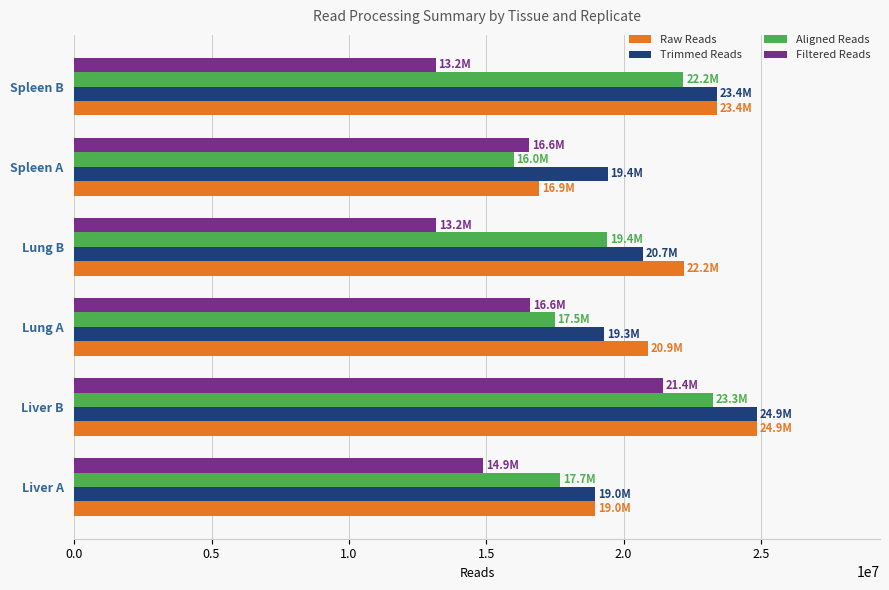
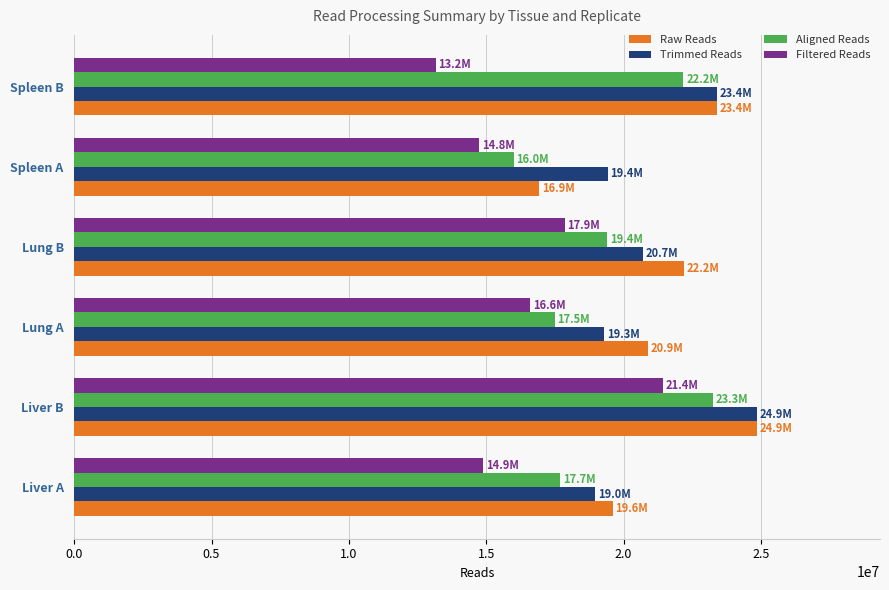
Filtered Reads, Spleen A: 16.6M -> 14.8M
Filtered Reads, Lung B: 13.2M -> 17.9M
Raw Reads, Liver A: 19.0M -> 19.6M
